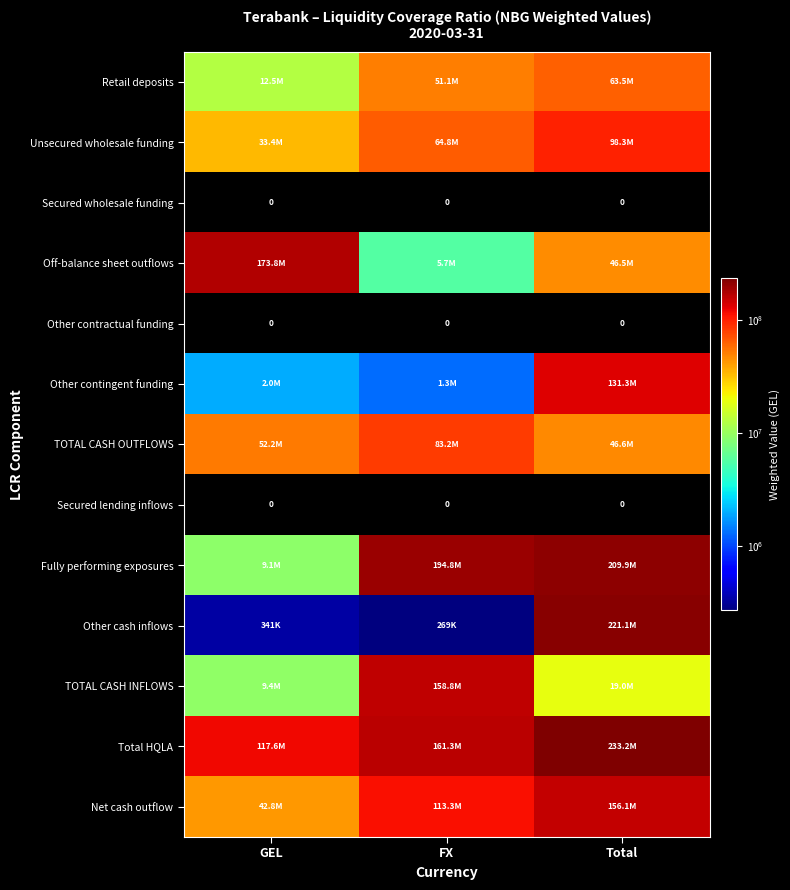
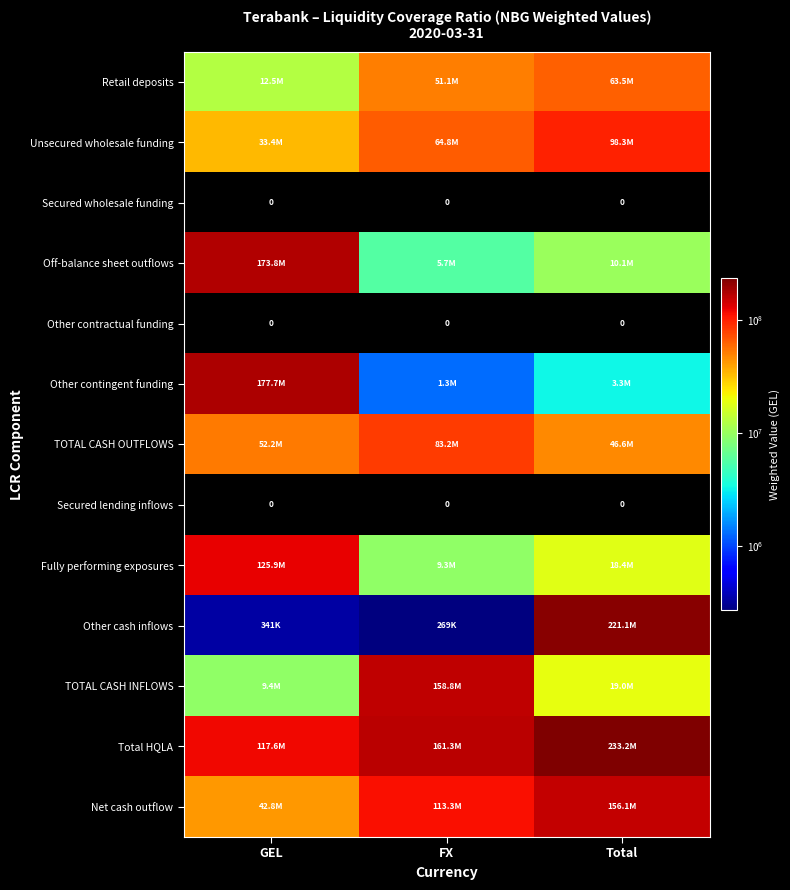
Off-balance sheet outflows, Total: 46.5M -> 10.1M
Other contingent funding, GEL: 2.0M -> 177.7M
Other contingent funding, Total: 131.3M -> 3.3M
Fully performing exposures, GEL: 9.1M -> 125.9M
Fully performing exposures, FX: 194.8M -> 9.3M
Fully performing exposures, Total: 209.9M -> 18.4M
